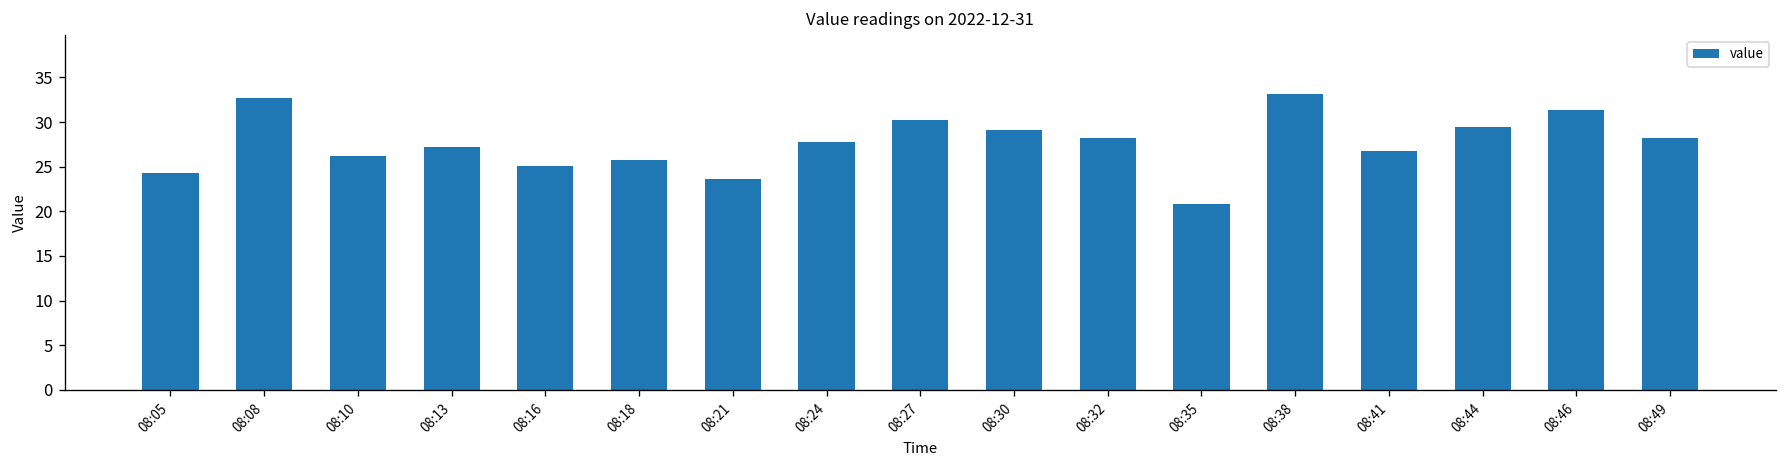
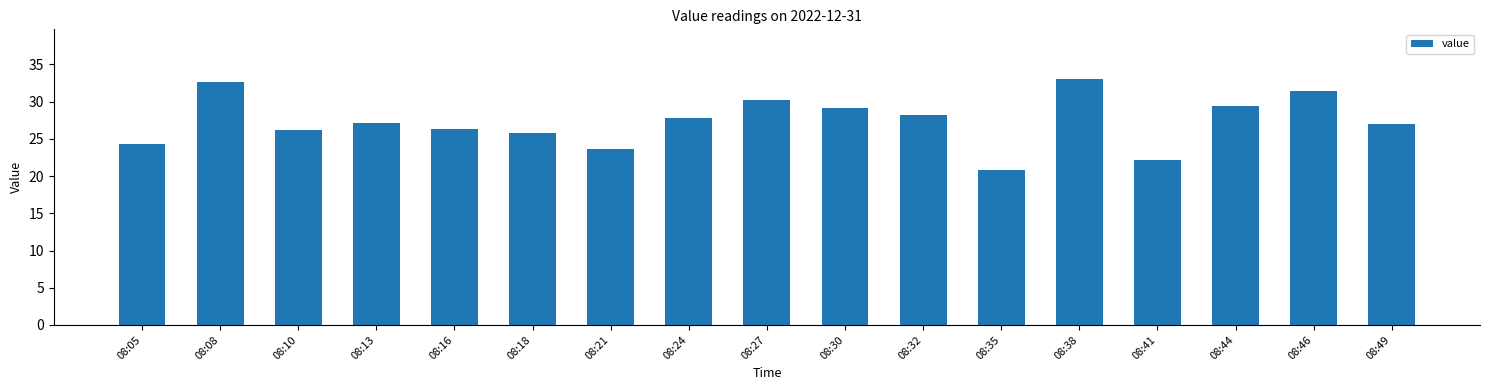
08:16: 25 -> 26
08:41: 27 -> 22
08:49: 28 -> 27
